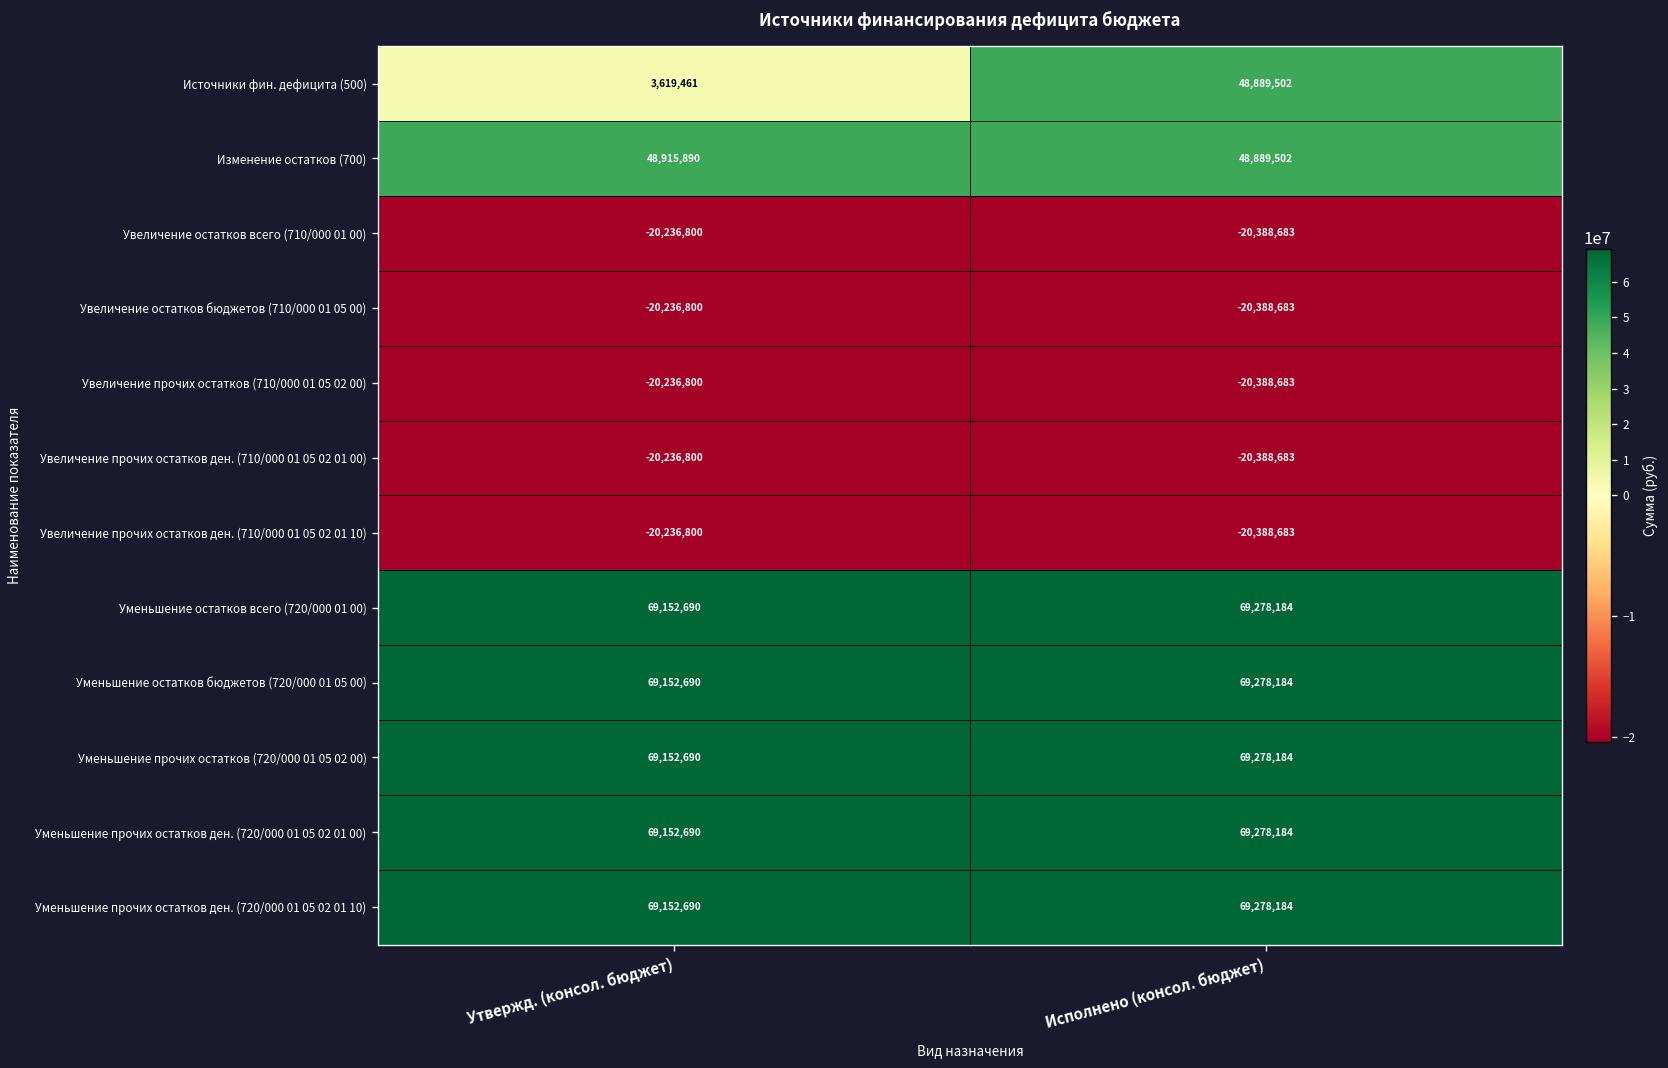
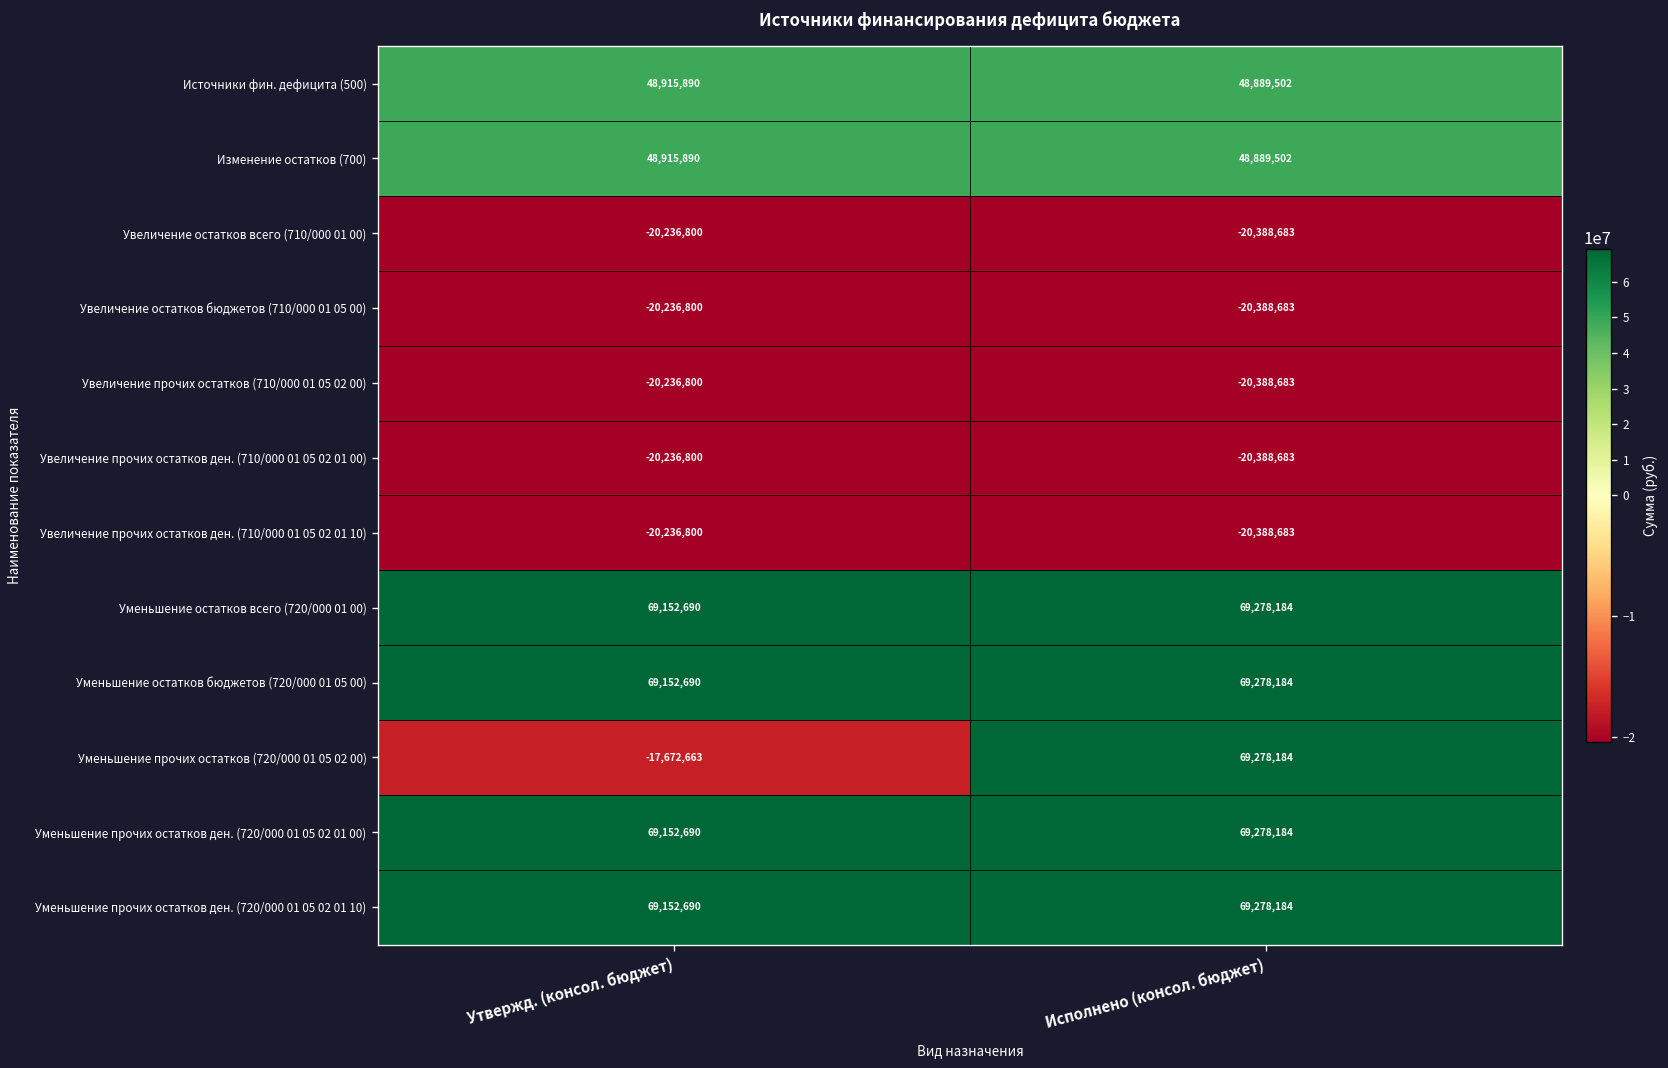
Источники фин. дефицита (500), Утвержд. (консол. бюджет): 3,619,461 -> 48,915,890
Уменьшение прочих остатков (720/000 01 05 02 00), Утвержд. (консол. бюджет): 69,152,690 -> -17,672,663
